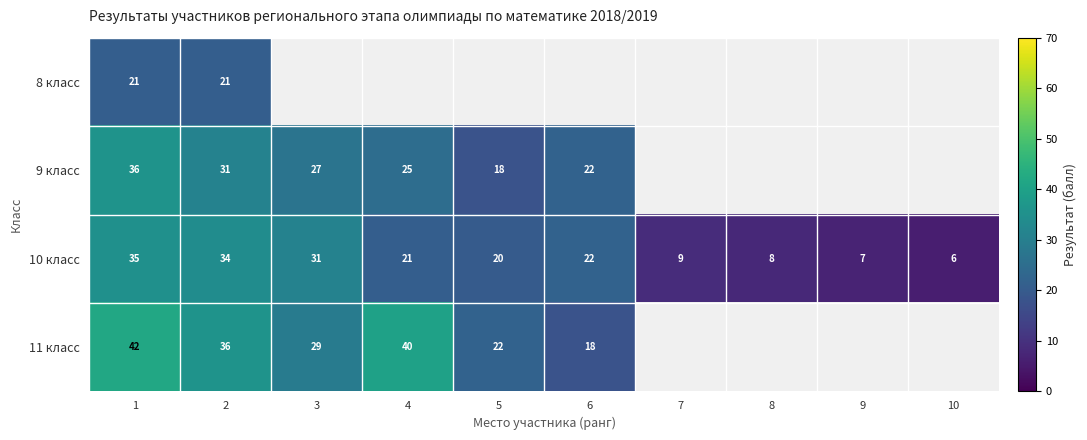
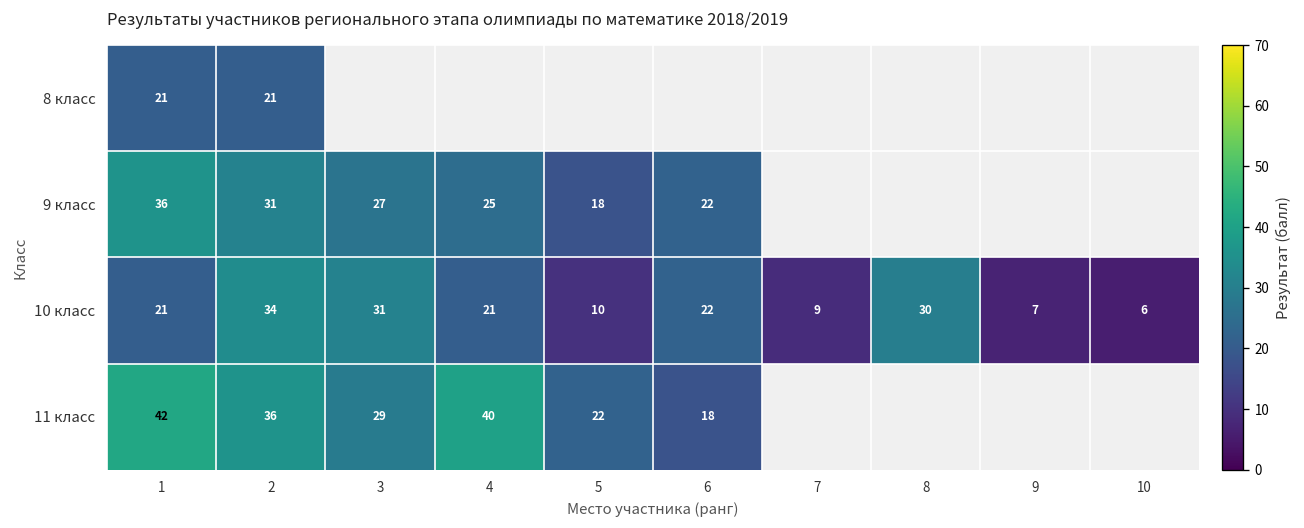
10 класс, 1: 35 -> 21
10 класс, 5: 20 -> 10
10 класс, 8: 8 -> 30
